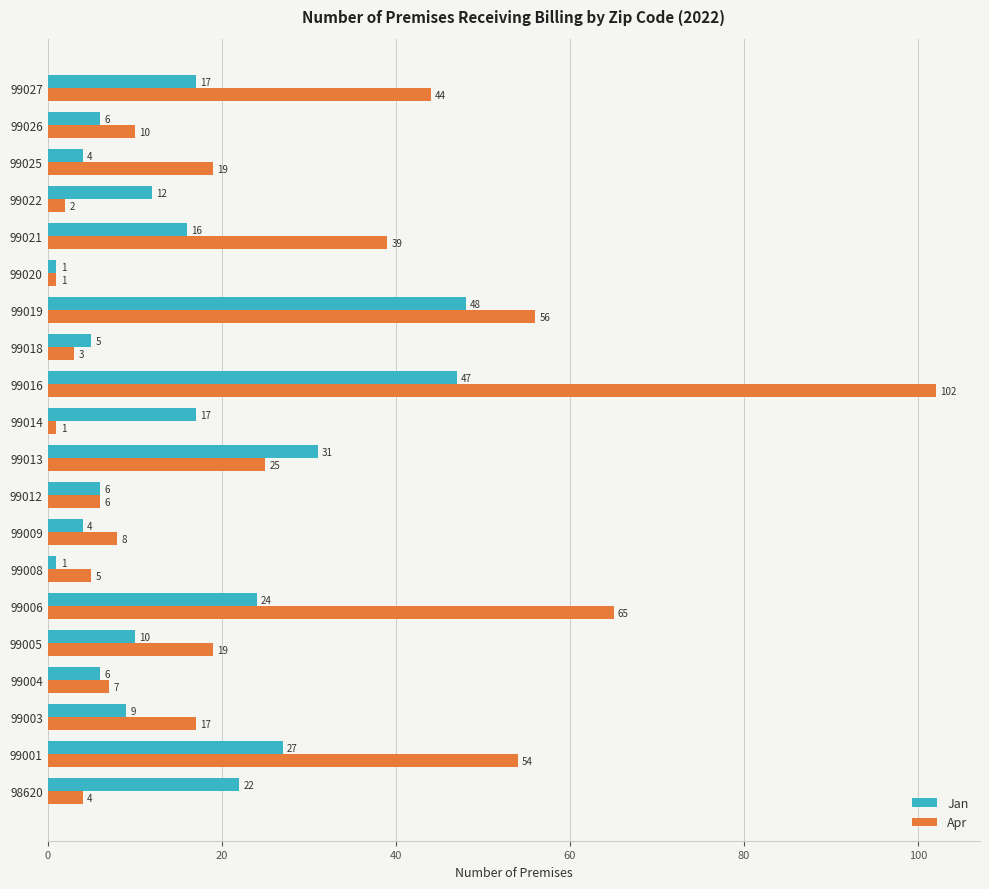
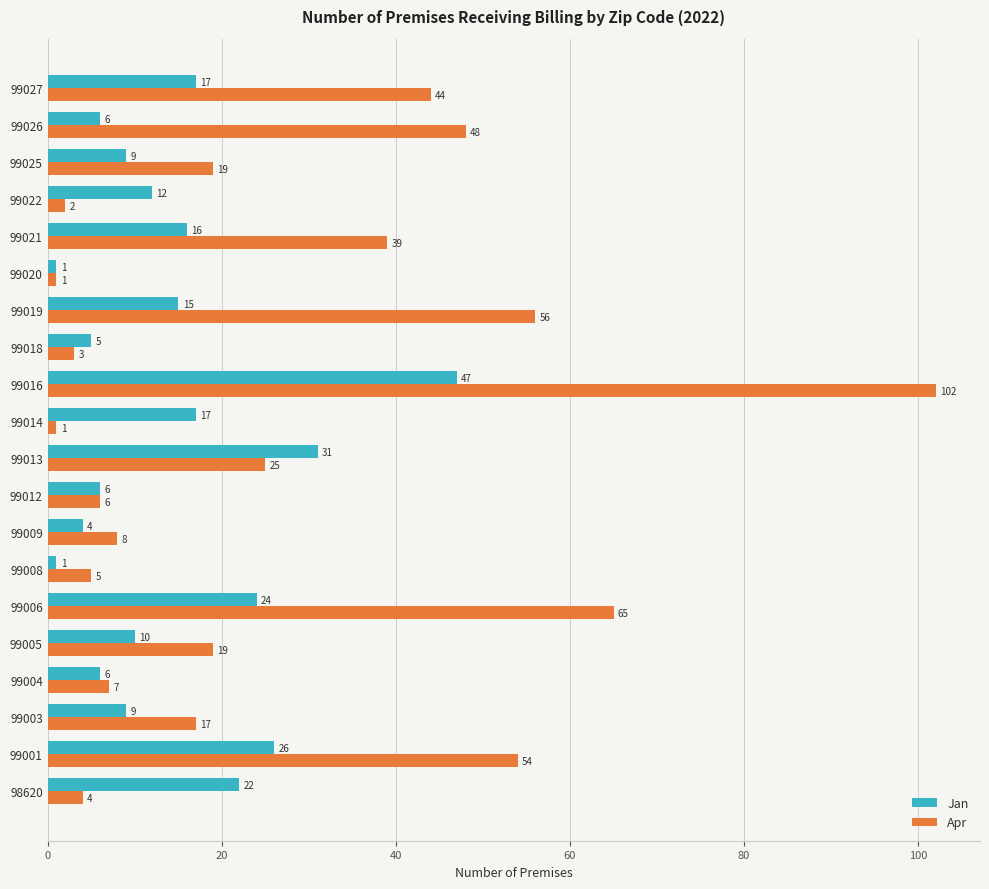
Apr, 99026: 10 -> 48
Jan, 99025: 4 -> 9
Jan, 99019: 48 -> 15
Jan, 99001: 27 -> 26
